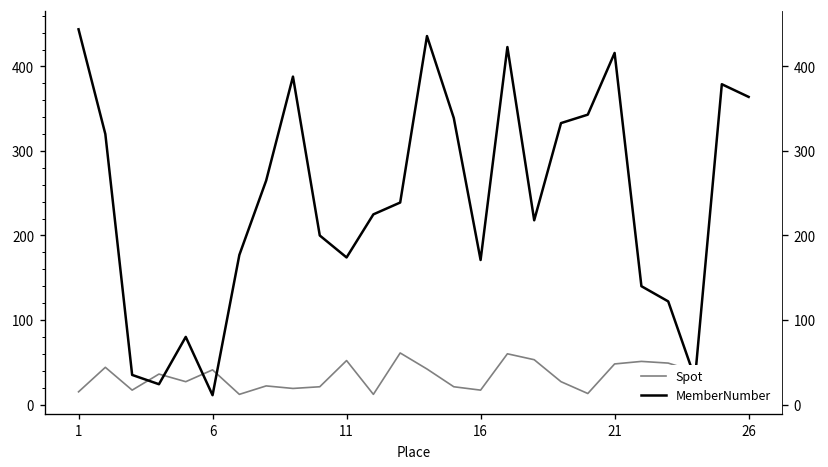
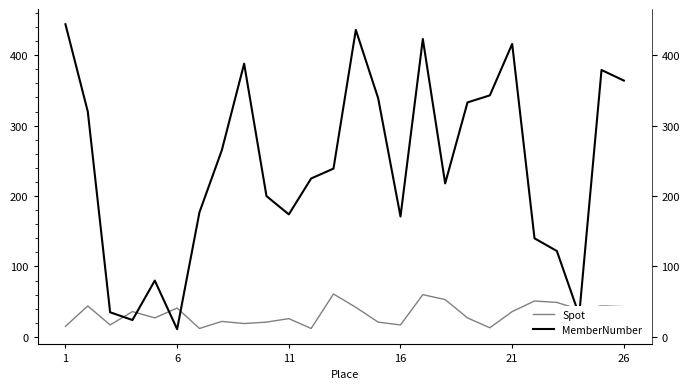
Spot, 11: 50 -> 30
Spot, 21: 50 -> 40
